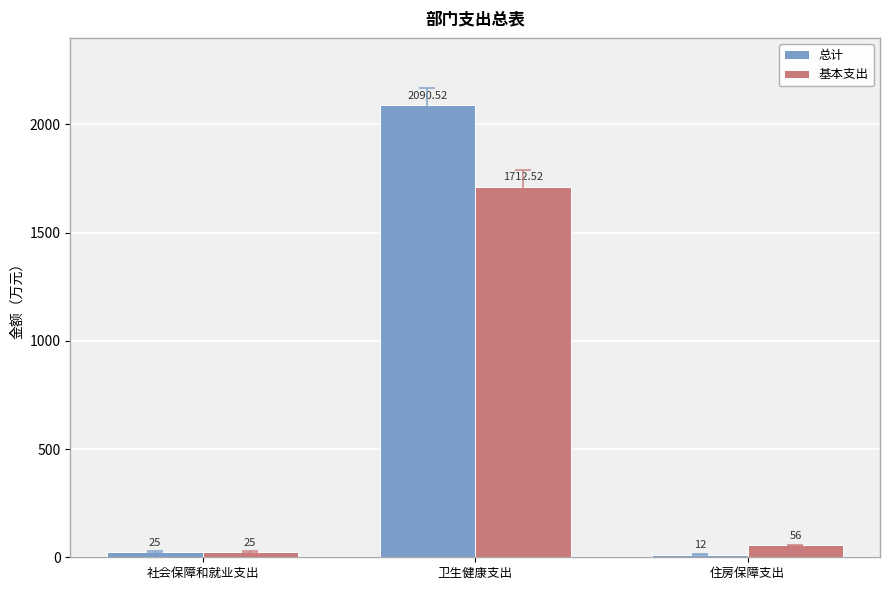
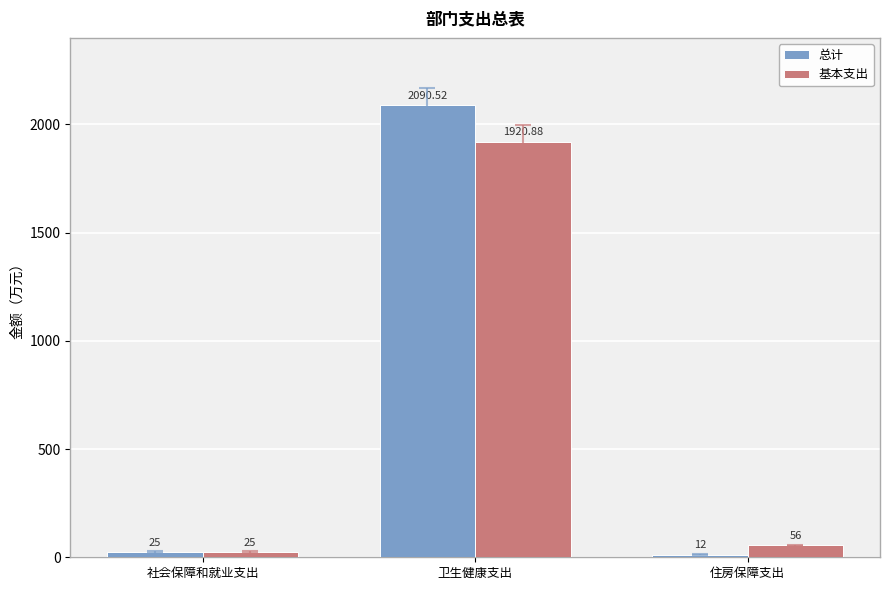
基本支出, 卫生健康支出: 1712.52 -> 1920.88
